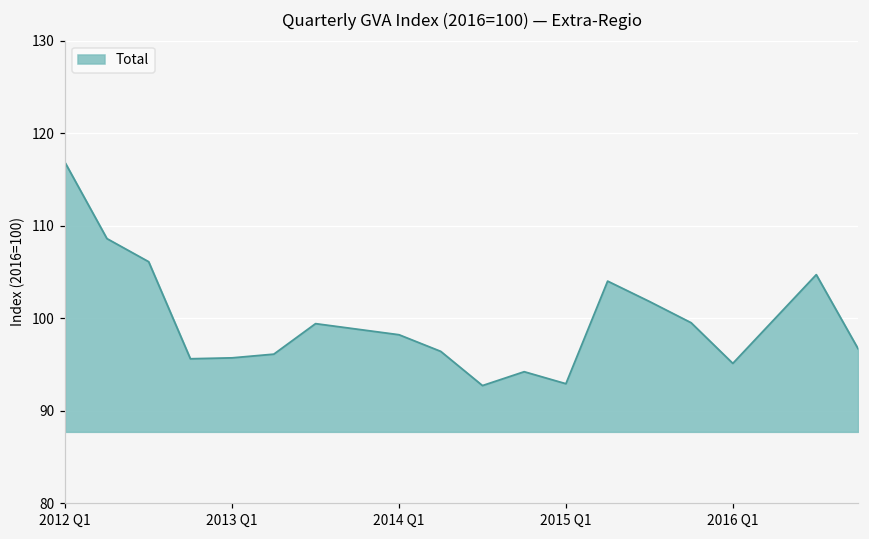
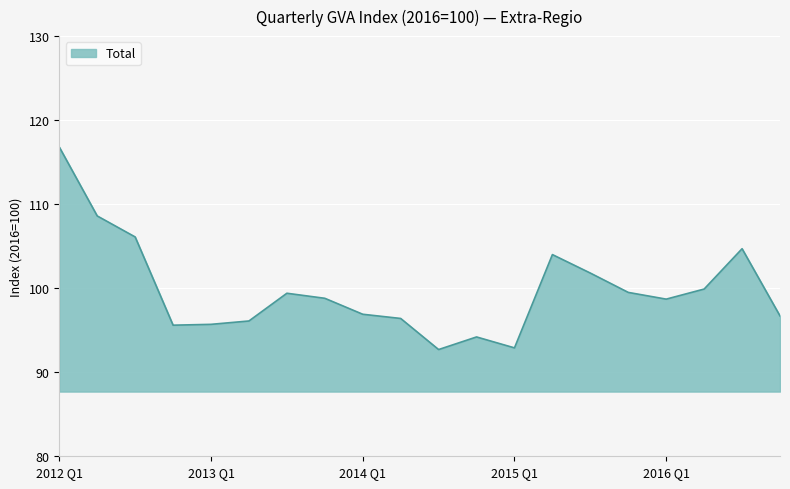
2014 Q1: 98 -> 97
2016 Q1: 95 -> 99
